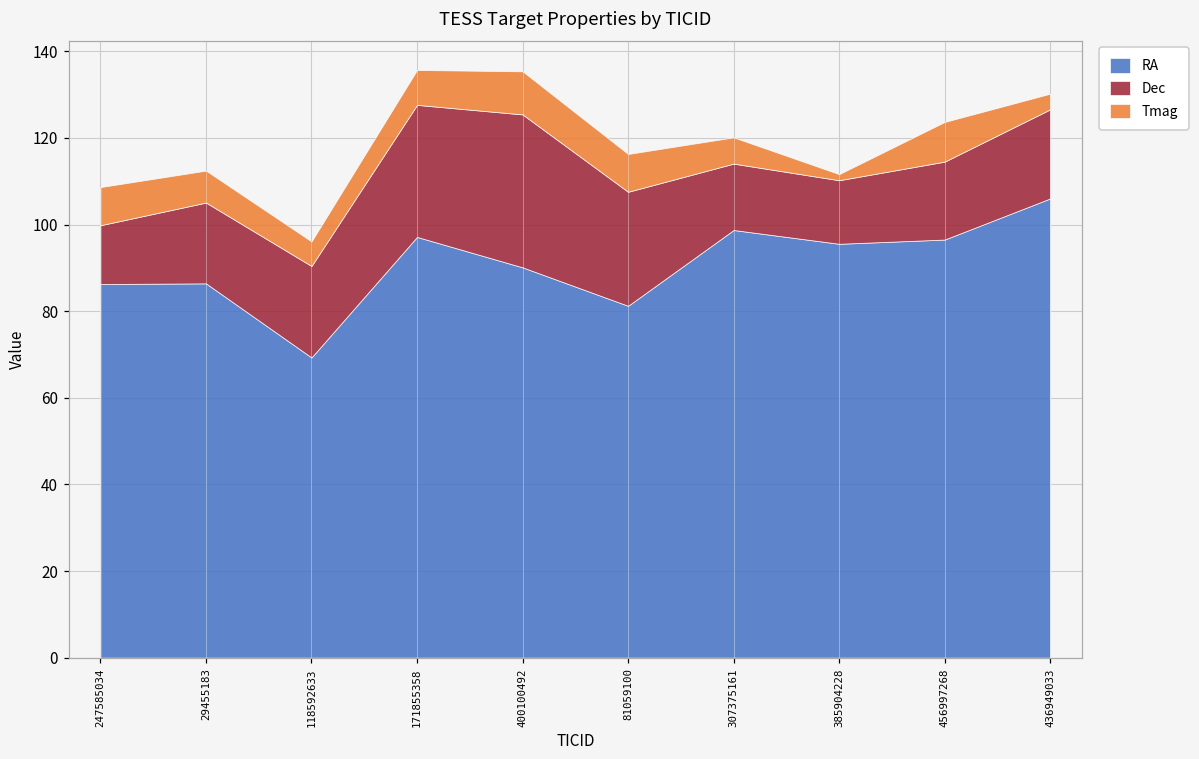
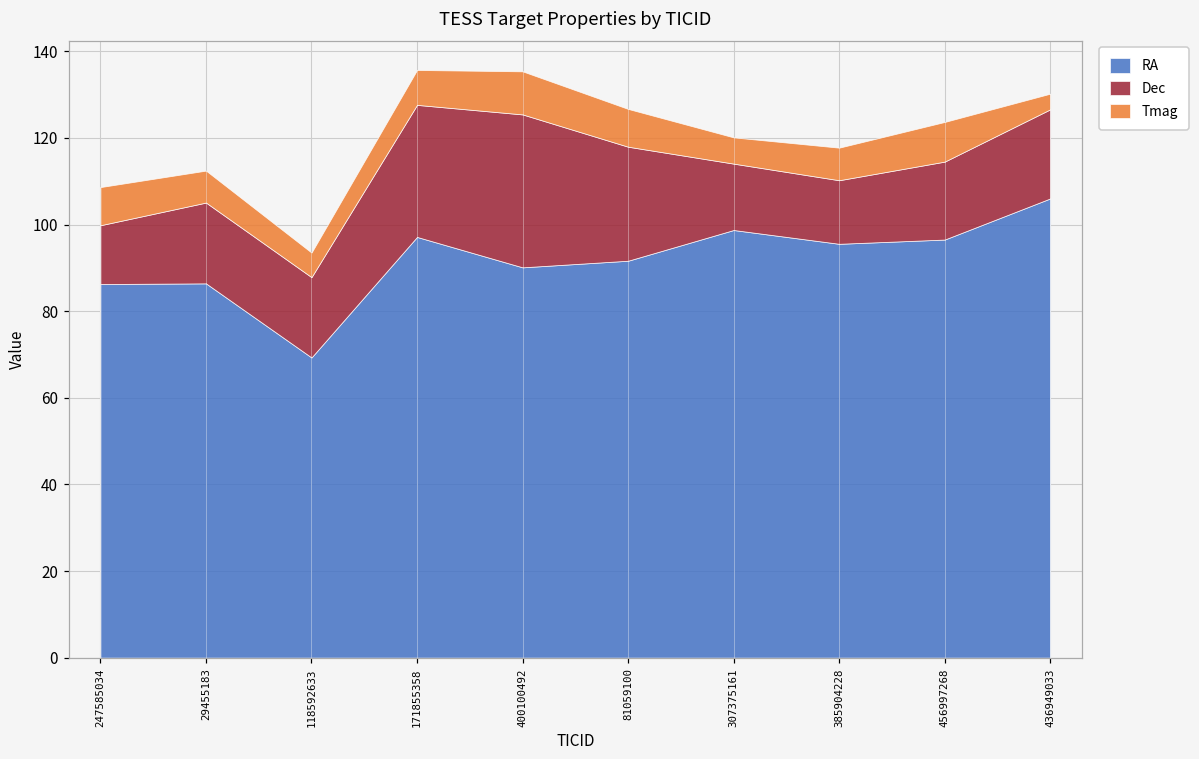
Dec, 118592633: 21 -> 19
RA, 81059100: 81 -> 92
Tmag, 385904228: 1 -> 8
